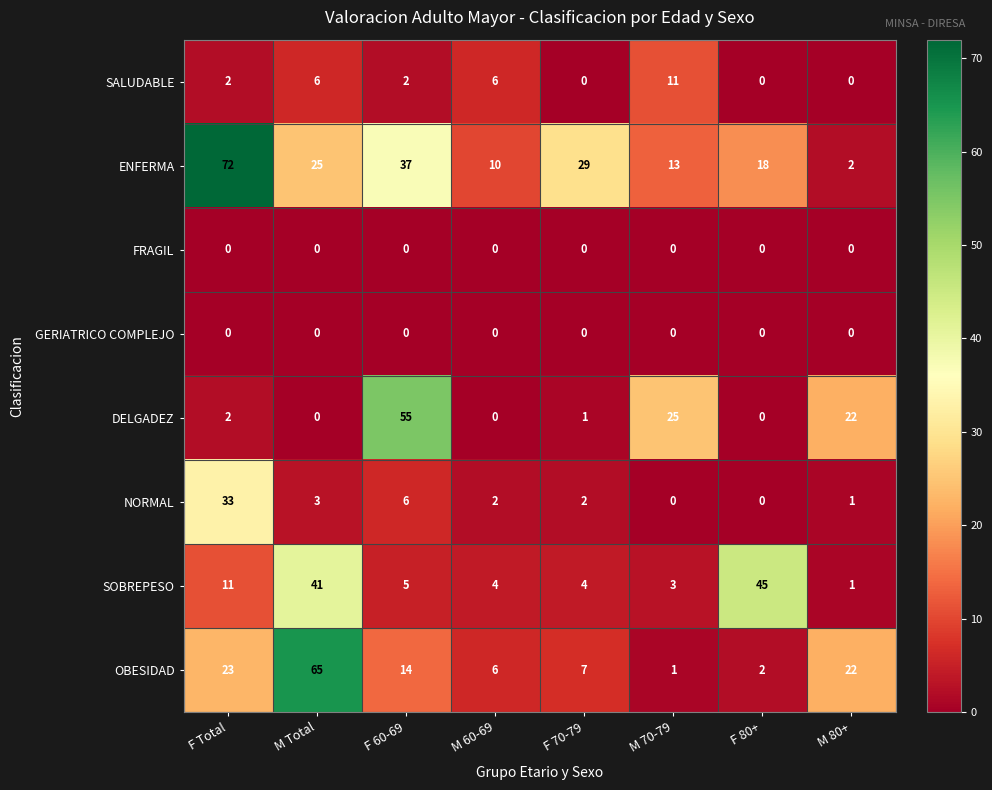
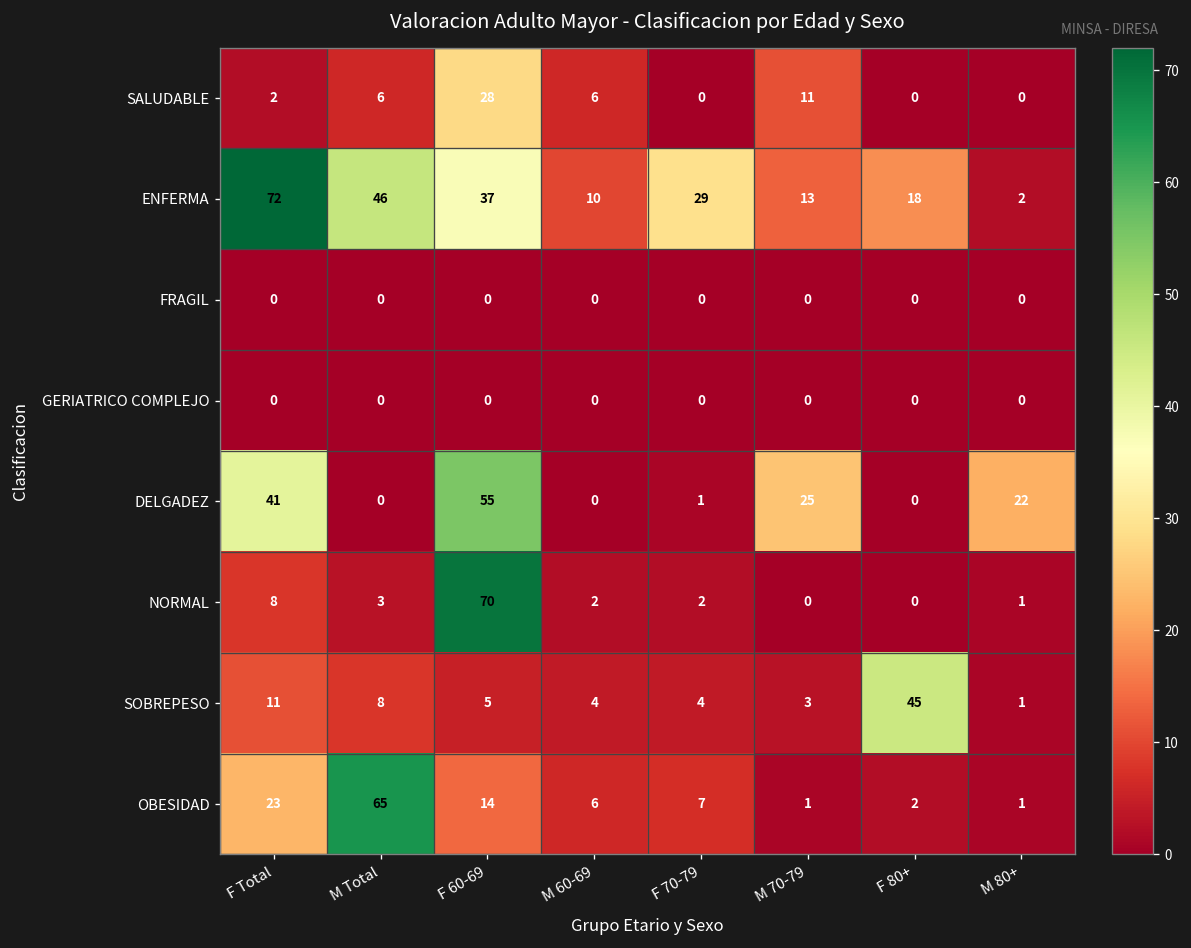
SALUDABLE, F 60-69: 2 -> 28
ENFERMA, M Total: 25 -> 46
DELGADEZ, F Total: 2 -> 41
NORMAL, F Total: 33 -> 8
NORMAL, F 60-69: 6 -> 70
SOBREPESO, M Total: 41 -> 8
OBESIDAD, M 80+: 22 -> 1
